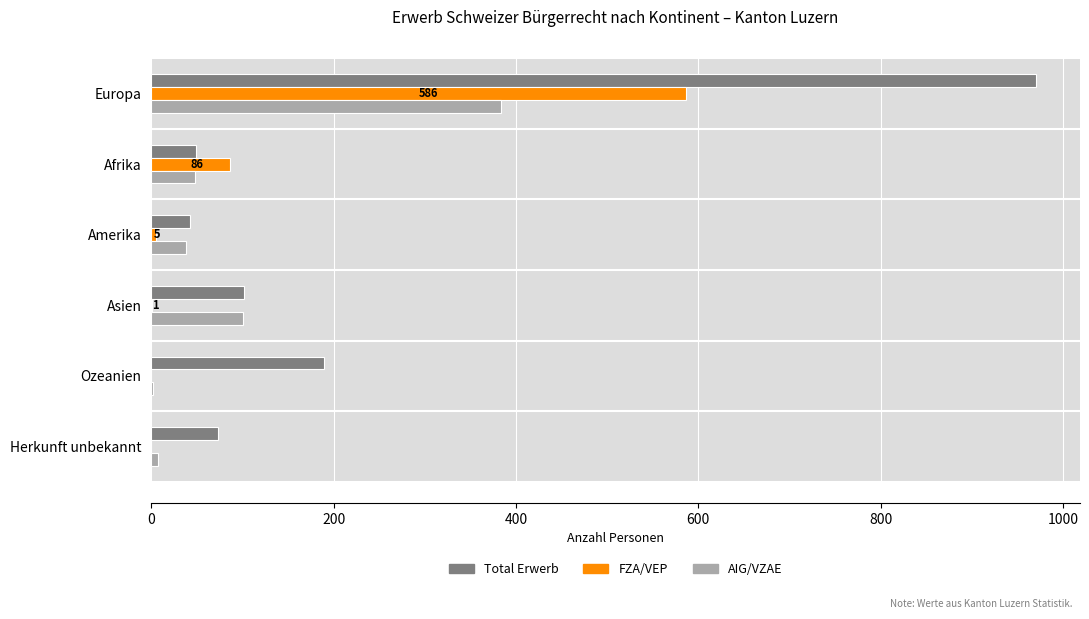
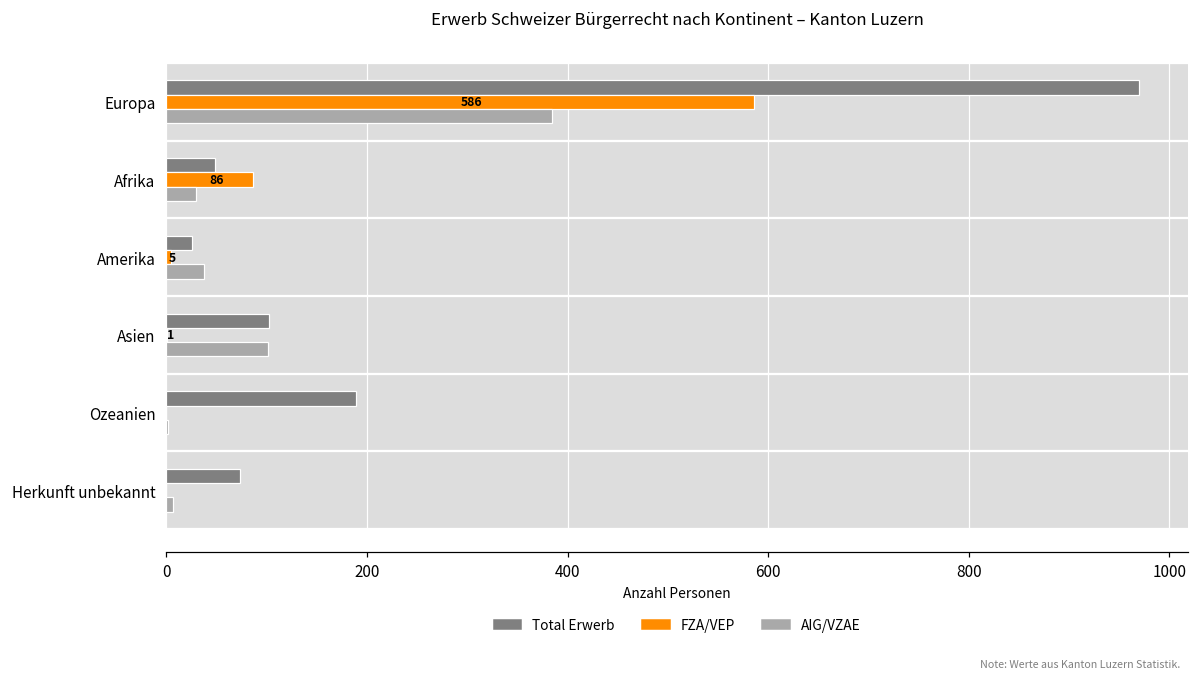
AIG/VZAE, Afrika: 50 -> 30
Total Erwerb, Amerika: 40 -> 30
